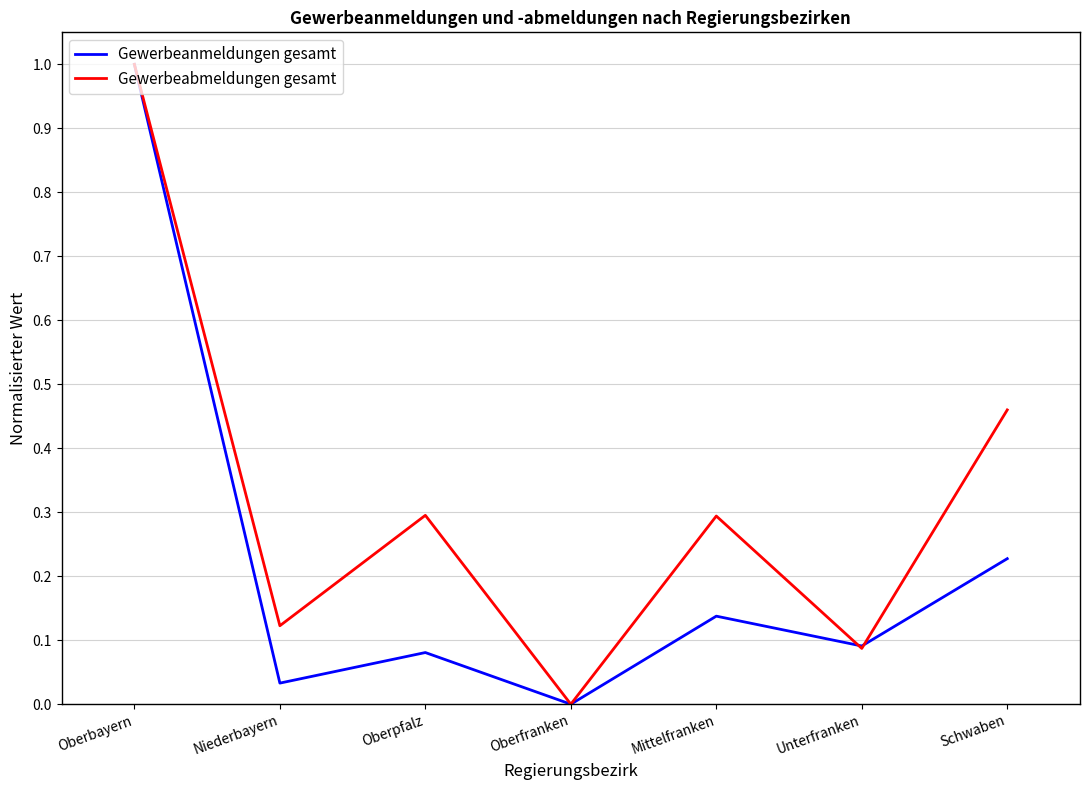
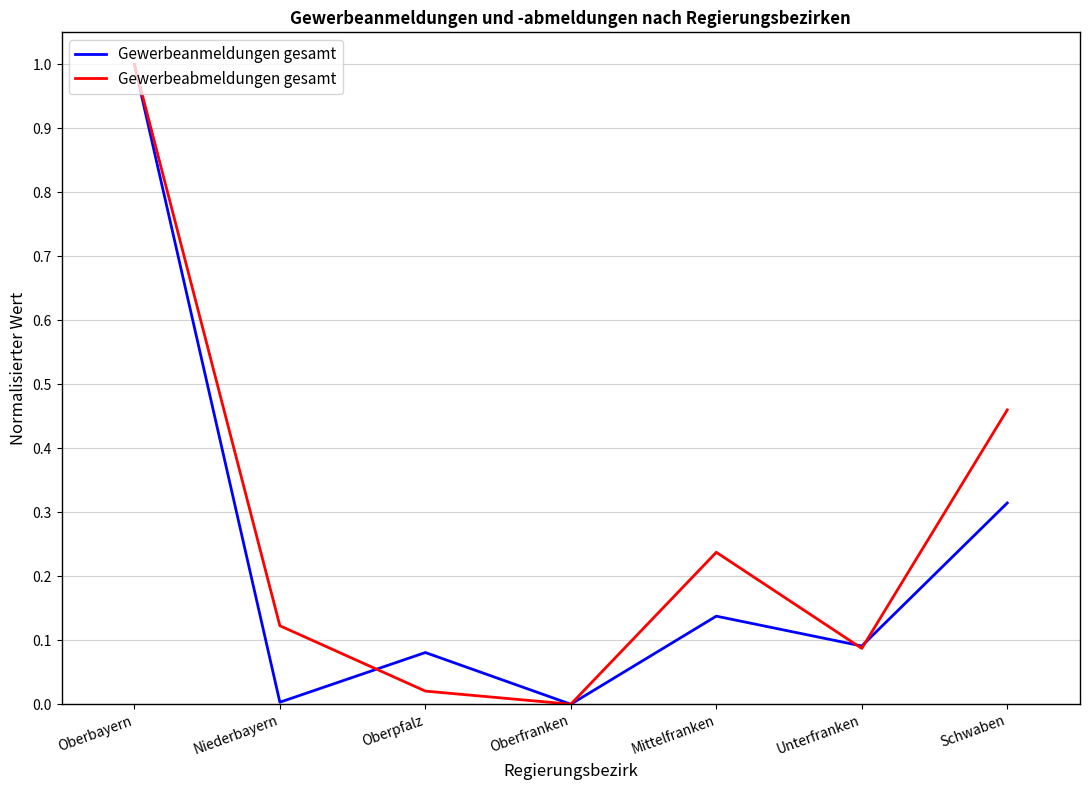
Gewerbeanmeldungen gesamt, Niederbayern: 0.03 -> 0.00
Gewerbeabmeldungen gesamt, Oberpfalz: 0.30 -> 0.02
Gewerbeabmeldungen gesamt, Mittelfranken: 0.29 -> 0.24
Gewerbeanmeldungen gesamt, Schwaben: 0.23 -> 0.31
